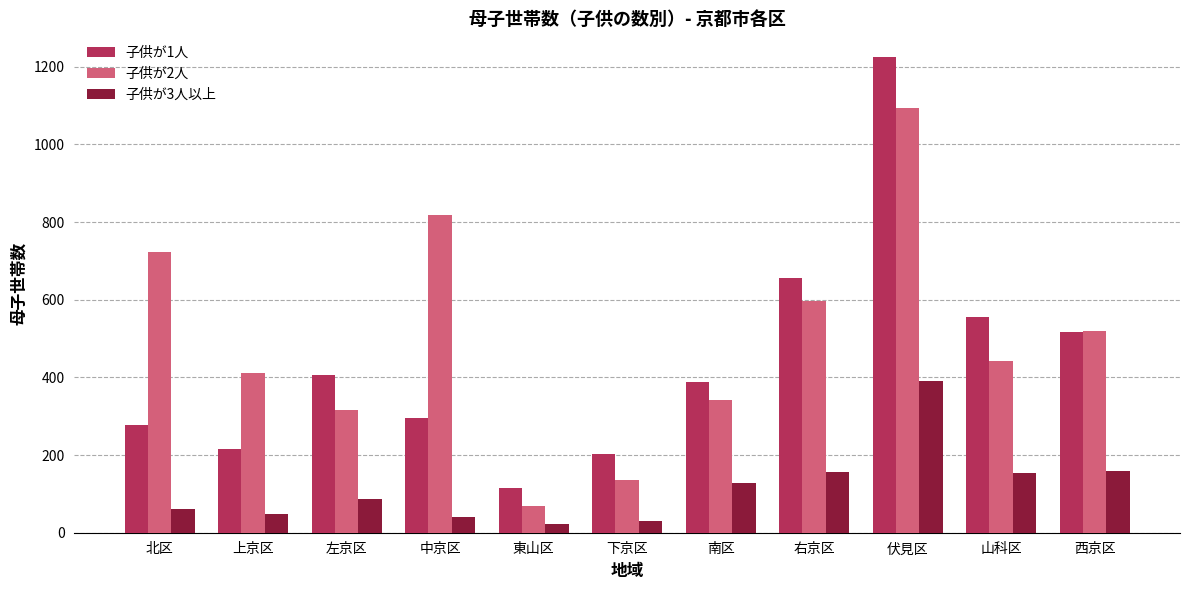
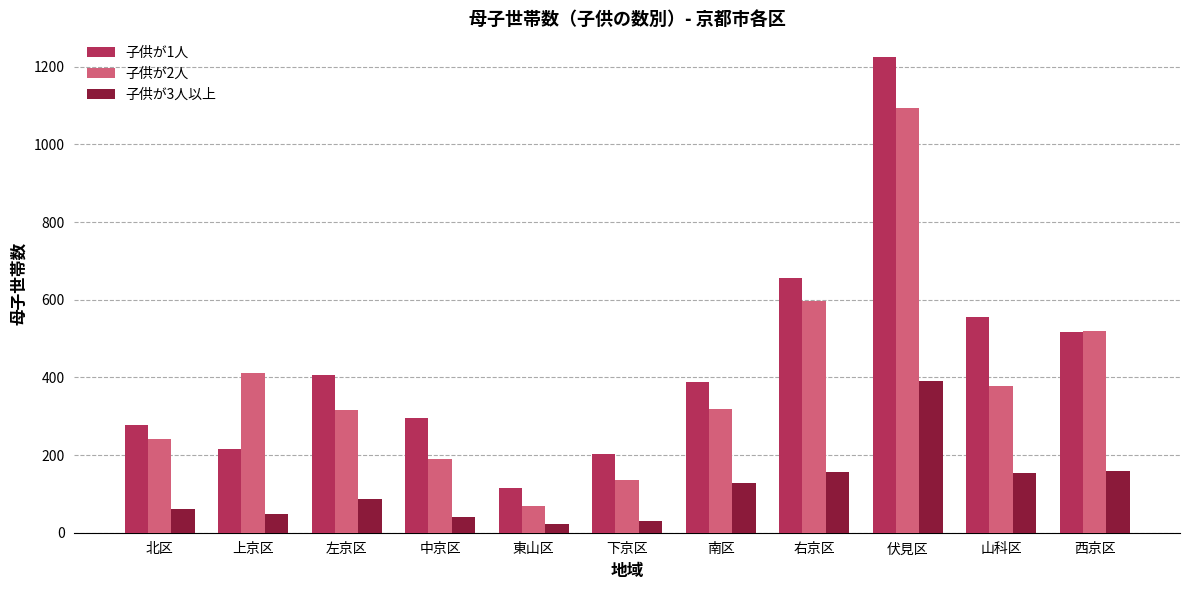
子供が2人, 北区: 720 -> 240
子供が2人, 中京区: 820 -> 190
子供が2人, 南区: 340 -> 320
子供が2人, 山科区: 440 -> 380
